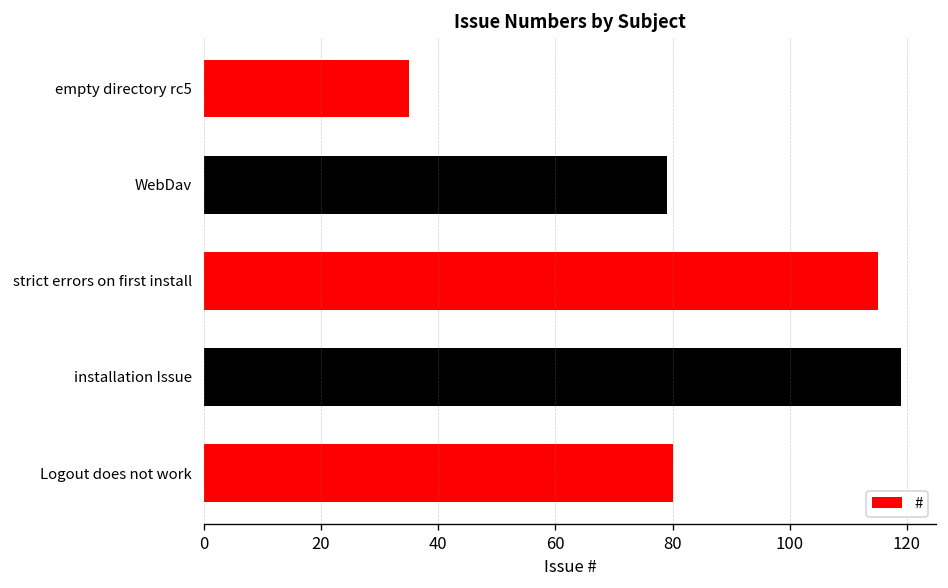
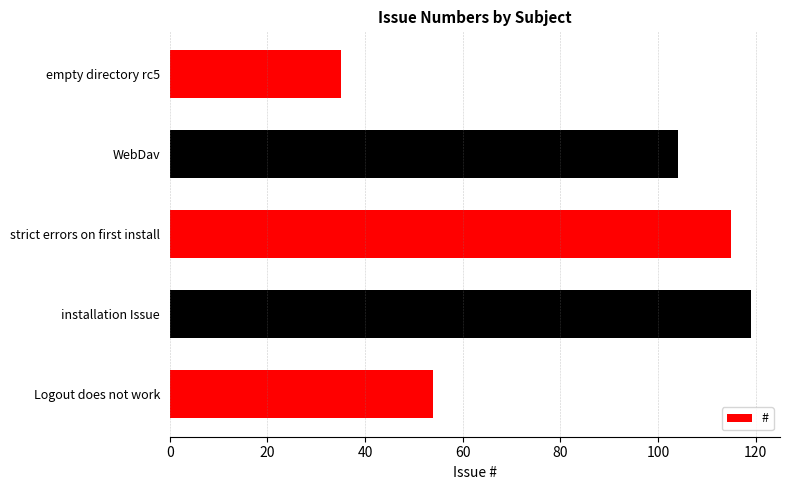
WebDav: 79 -> 104
Logout does not work: 80 -> 54
